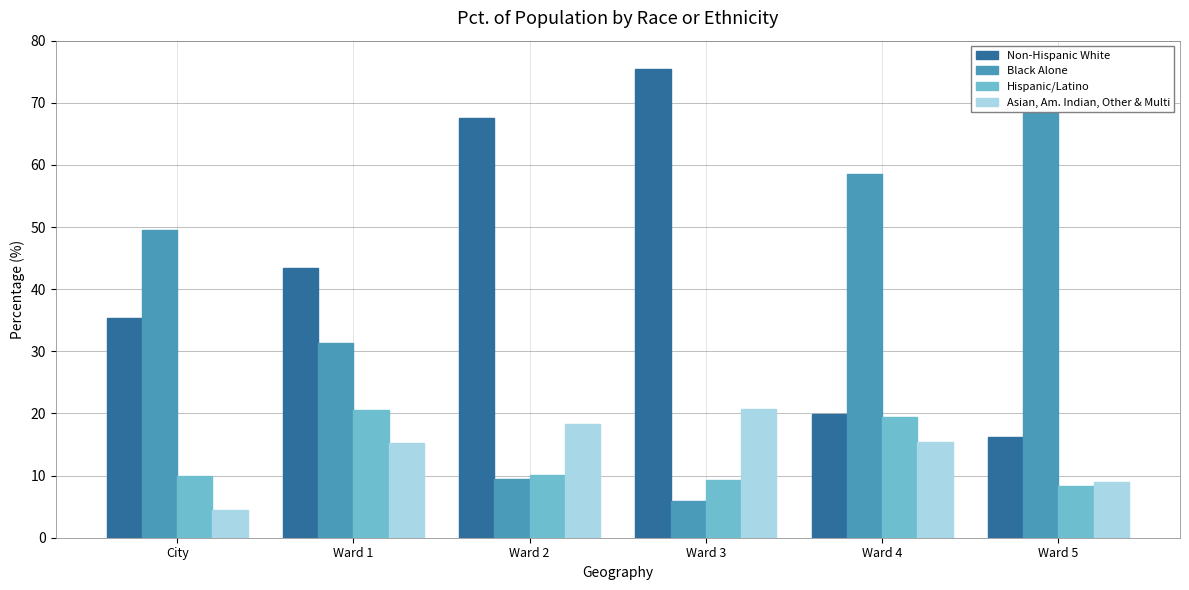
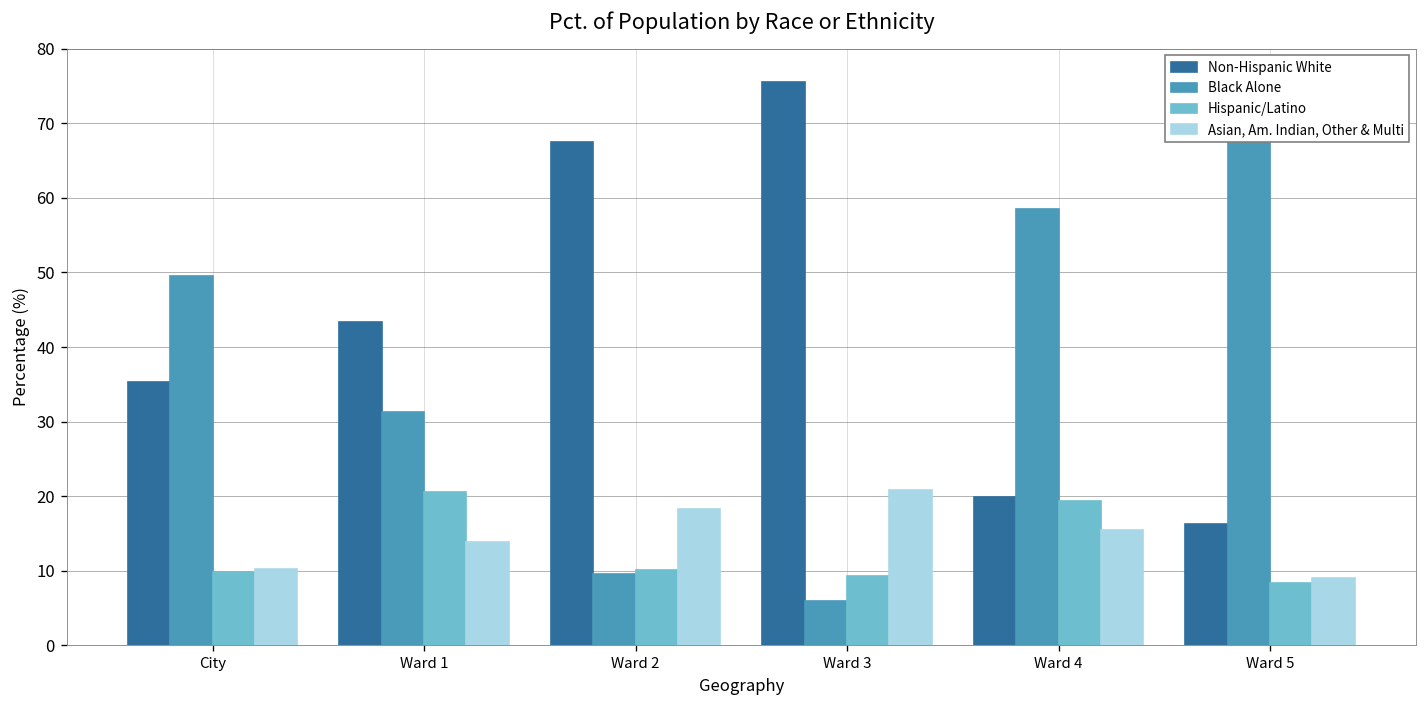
Asian, Am. Indian, Other & Multi, City: 5 -> 10
Asian, Am. Indian, Other & Multi, Ward 1: 15 -> 14
